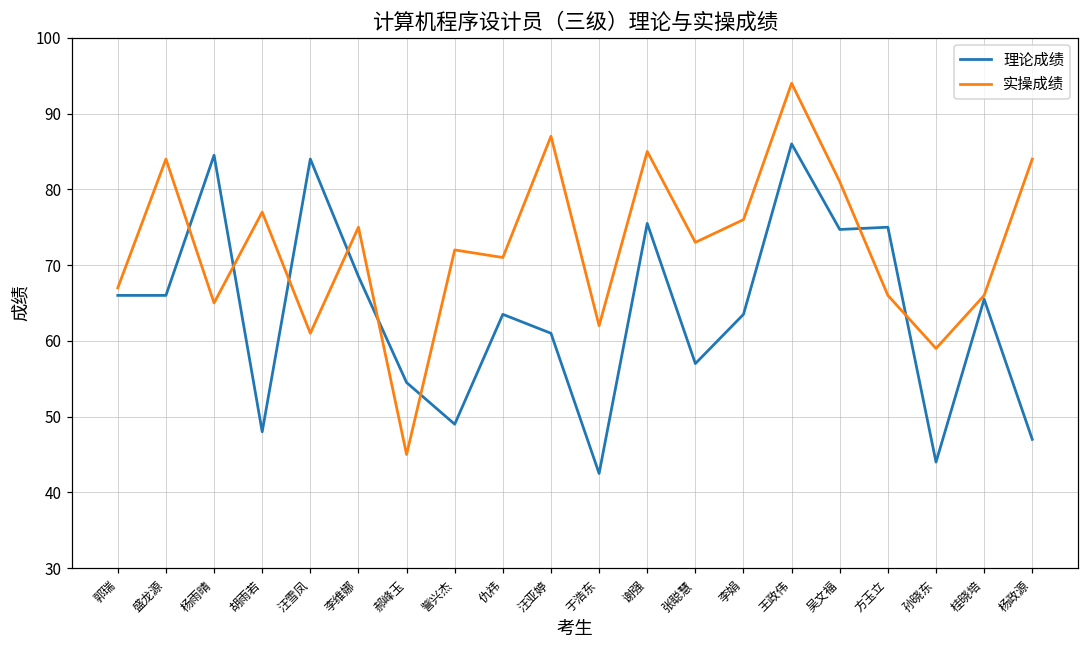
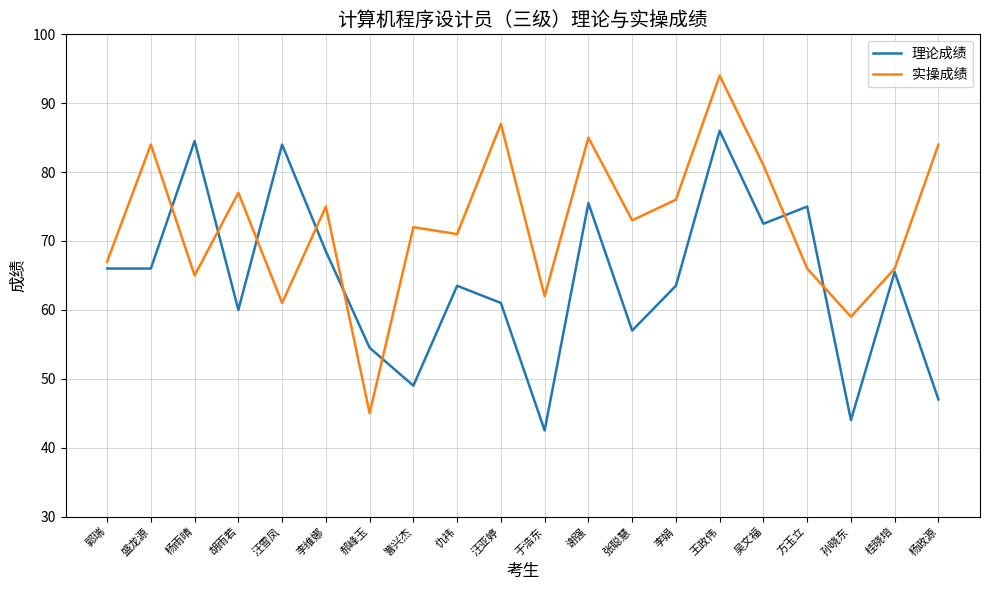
理论成绩, 胡雨若: 48 -> 60
理论成绩, 吴文福: 75 -> 73
